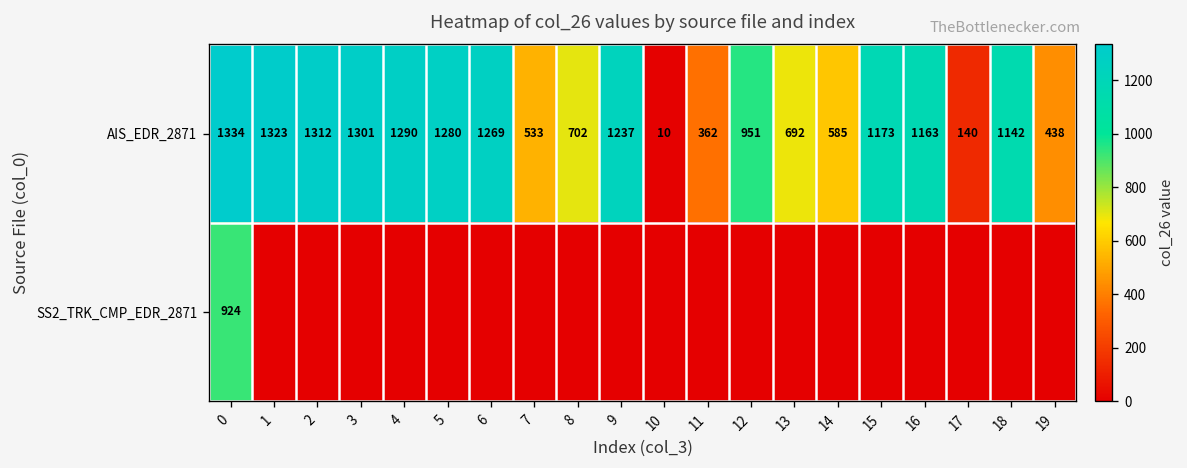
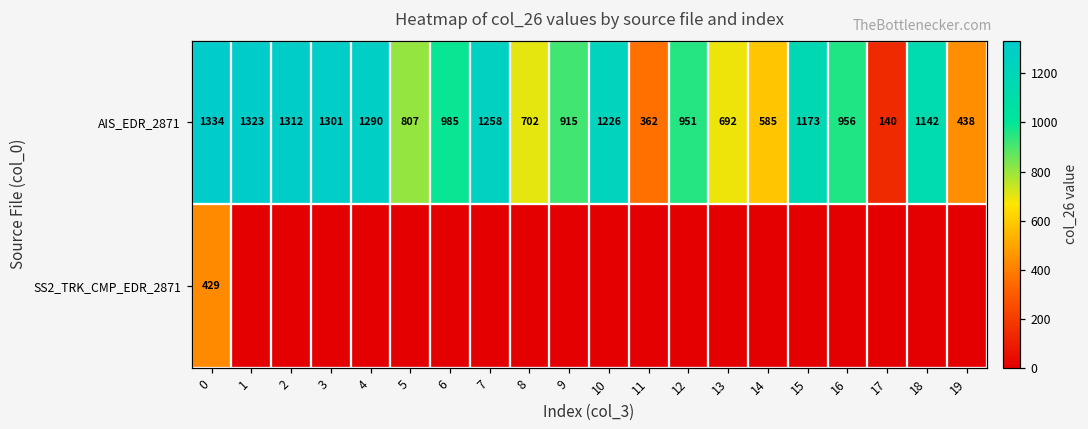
AIS_EDR_2871, 5: 1280 -> 807
AIS_EDR_2871, 6: 1269 -> 985
AIS_EDR_2871, 7: 533 -> 1258
AIS_EDR_2871, 9: 1237 -> 915
AIS_EDR_2871, 10: 10 -> 1226
AIS_EDR_2871, 16: 1163 -> 956
SS2_TRK_CMP_EDR_2871, 0: 924 -> 429
